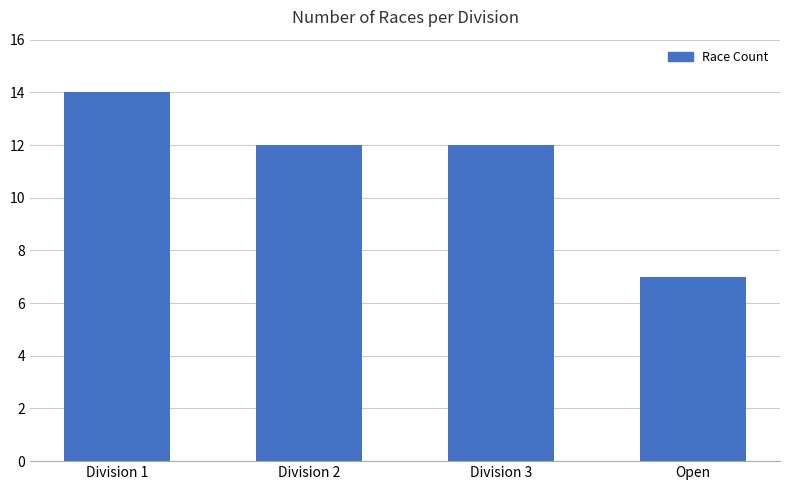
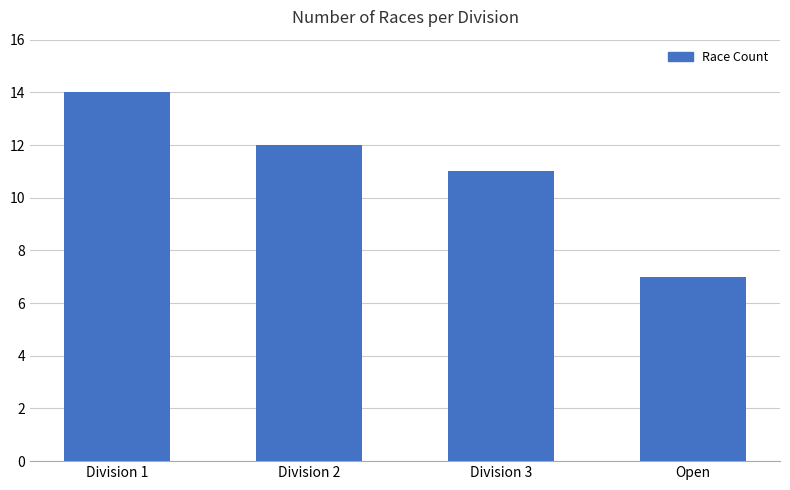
Division 3: 12 -> 11
